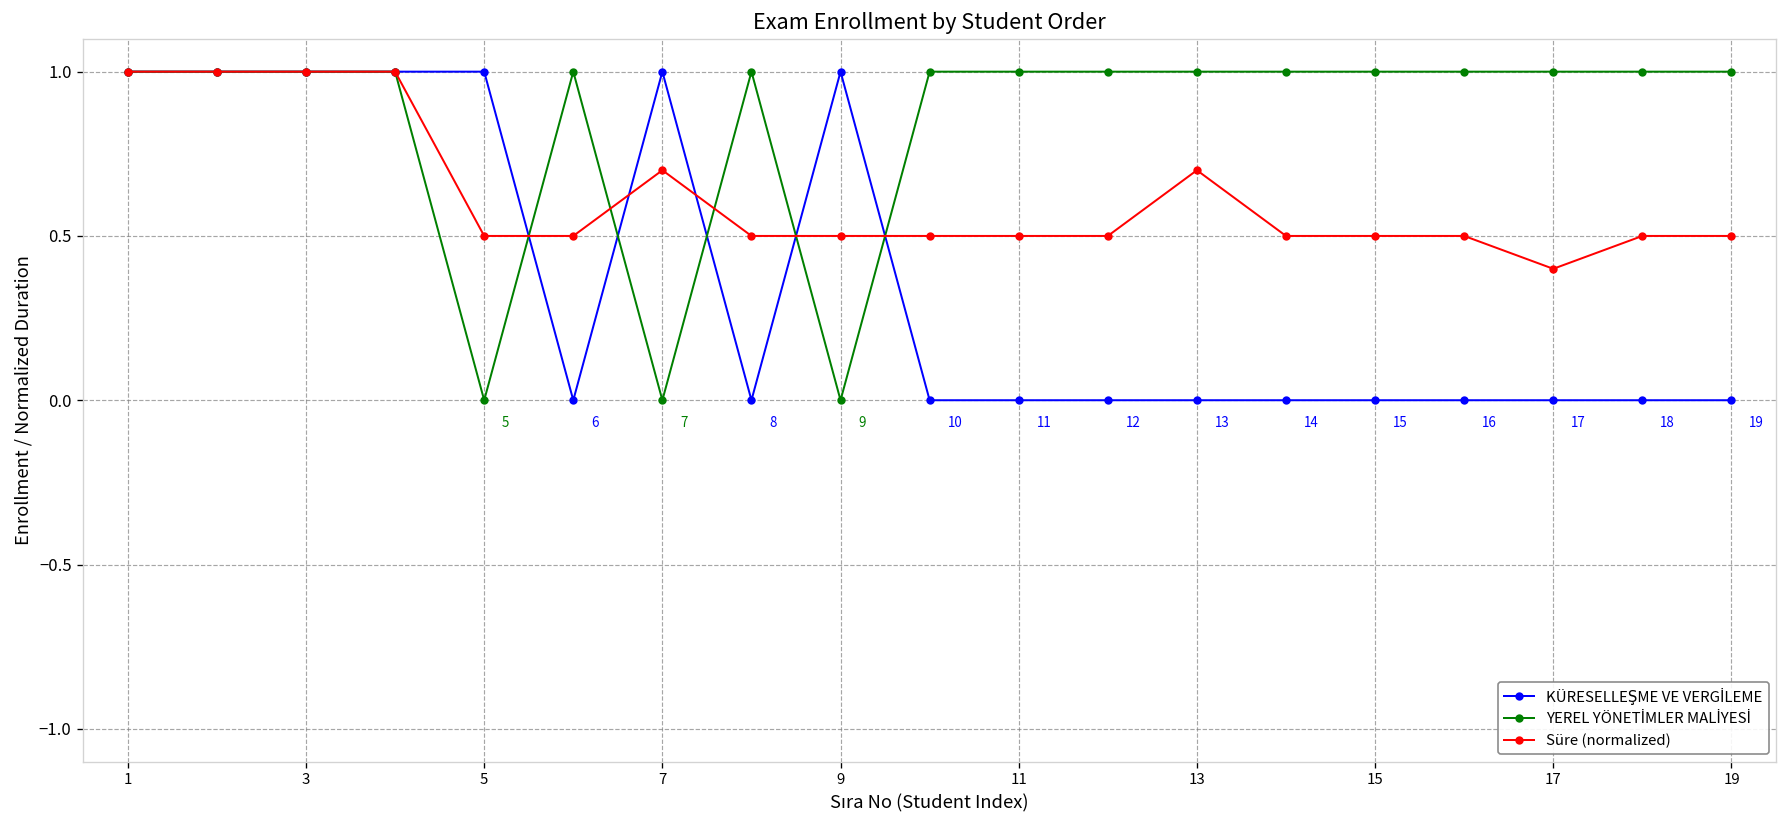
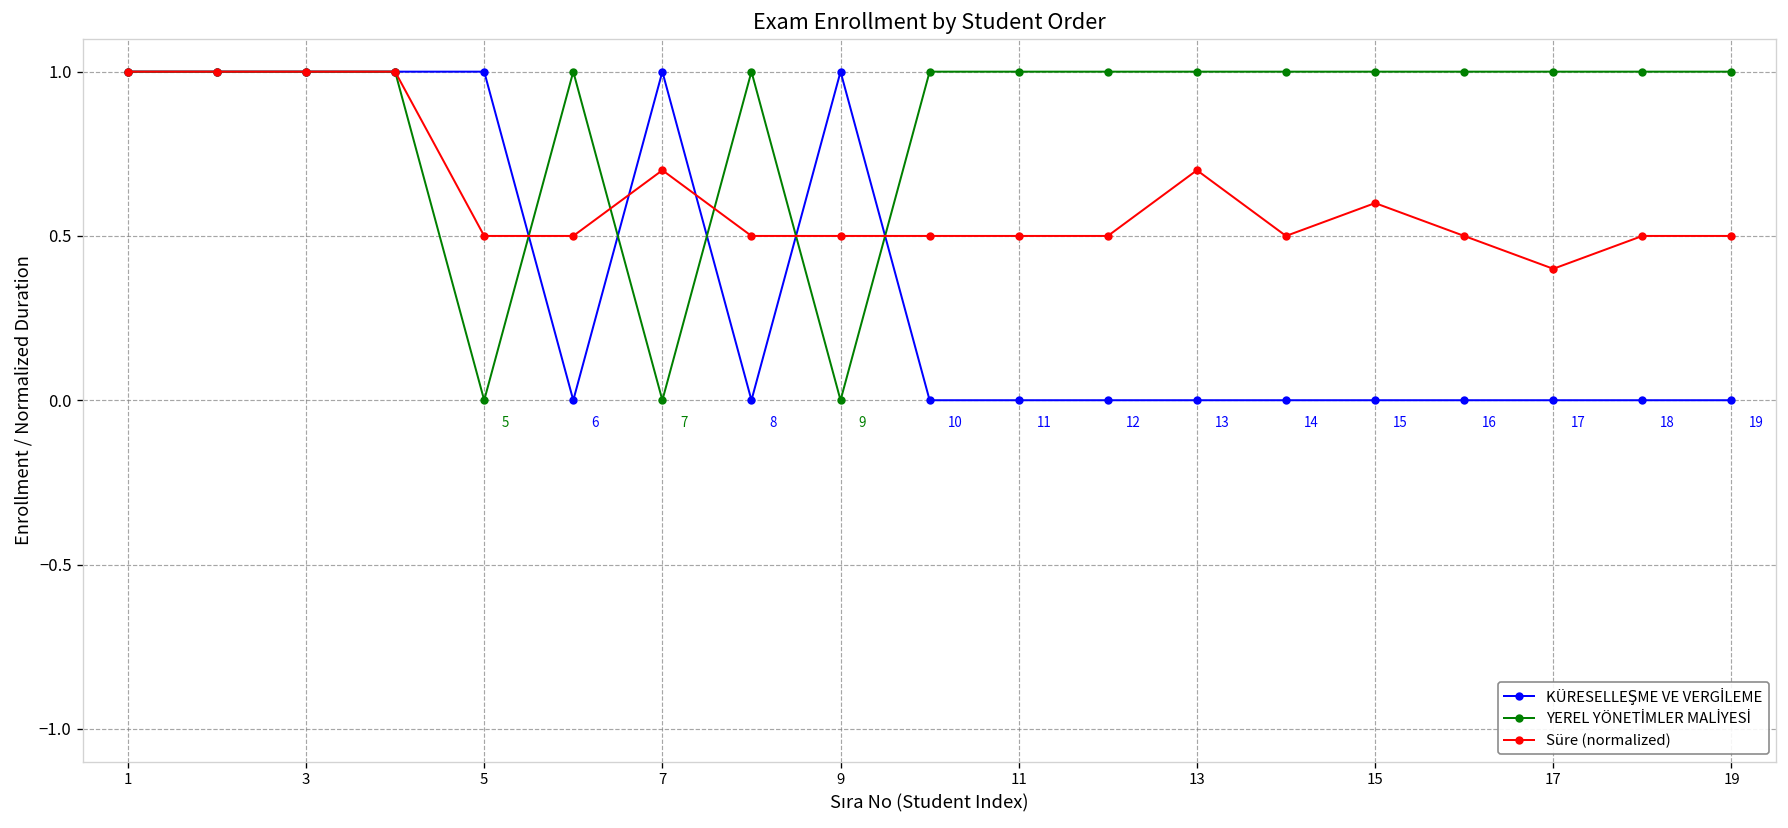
Süre (normalized), 15: 0.5 -> 0.6
